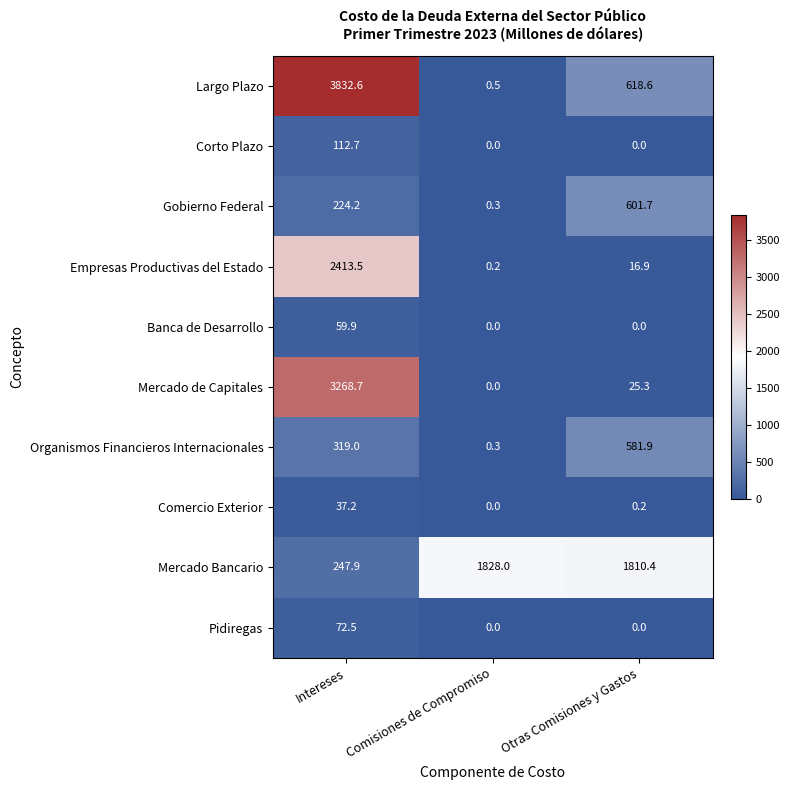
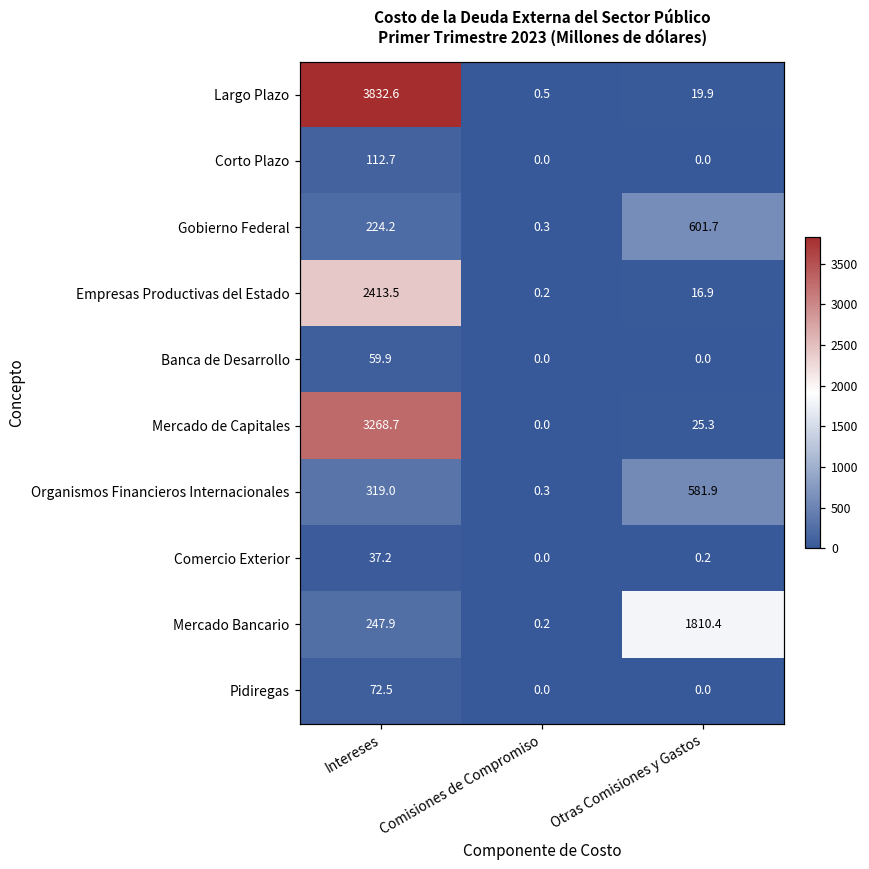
Largo Plazo, Otras Comisiones y Gastos: 618.6 -> 19.9
Mercado Bancario, Comisiones de Compromiso: 1828.0 -> 0.2
